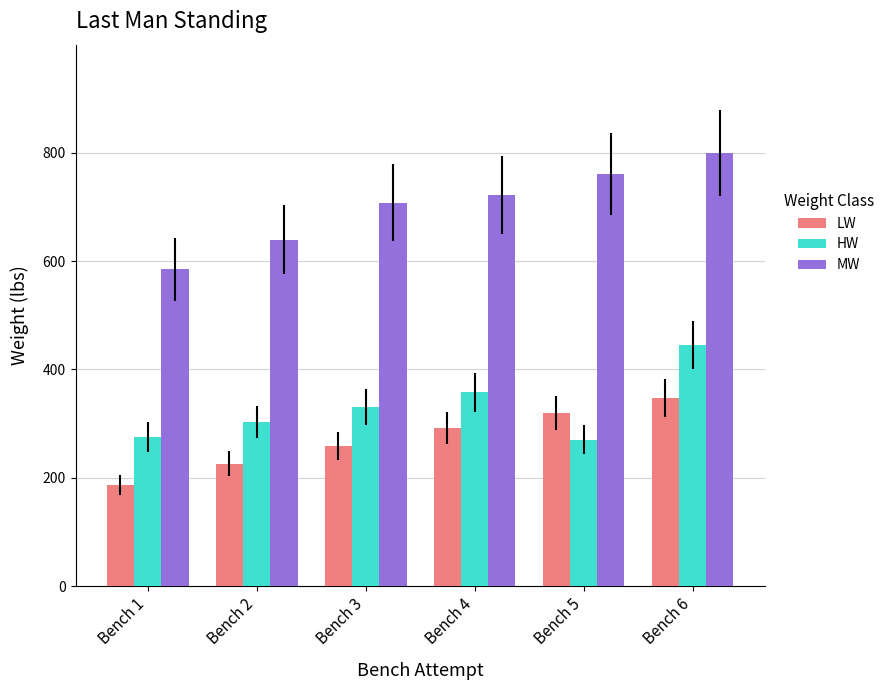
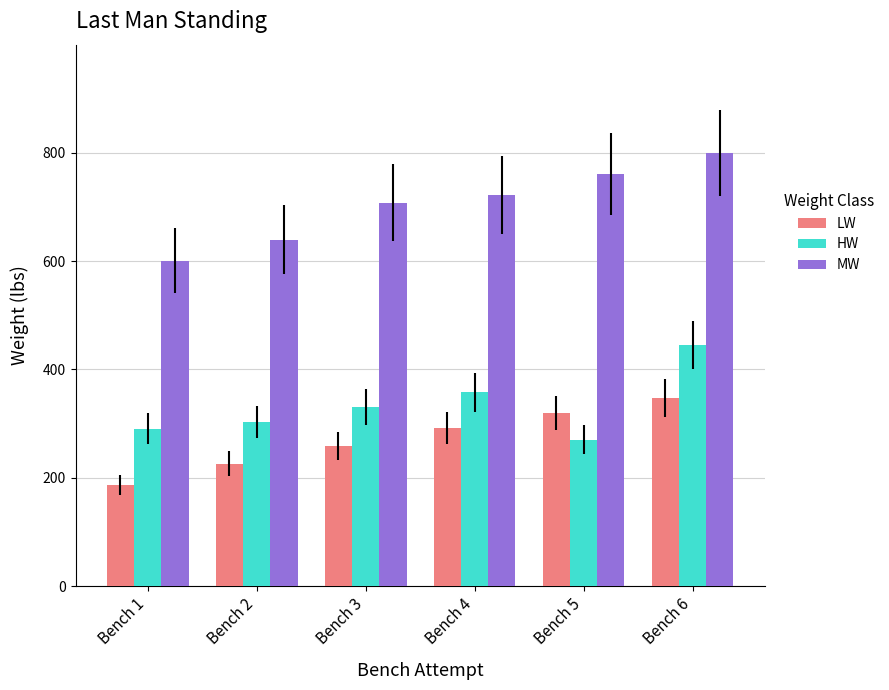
HW, Bench 1: 280 -> 290
MW, Bench 1: 580 -> 600
